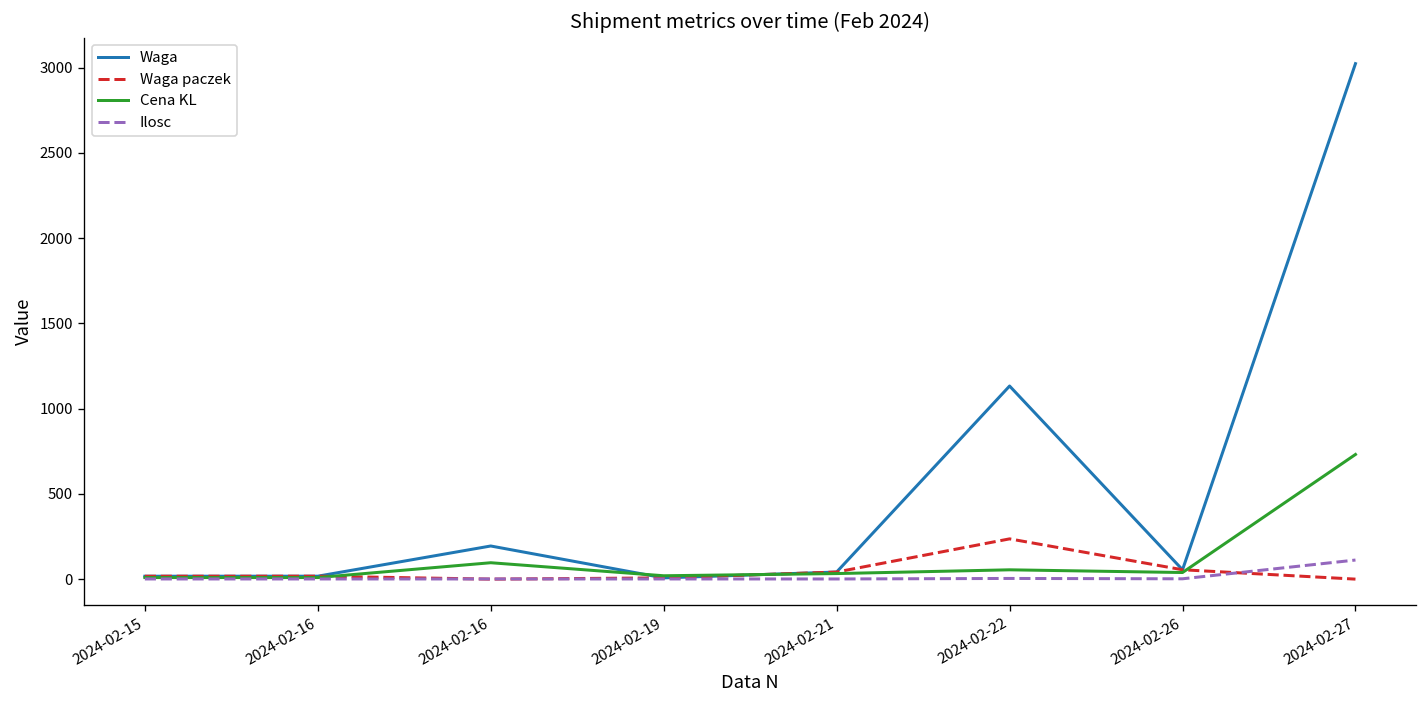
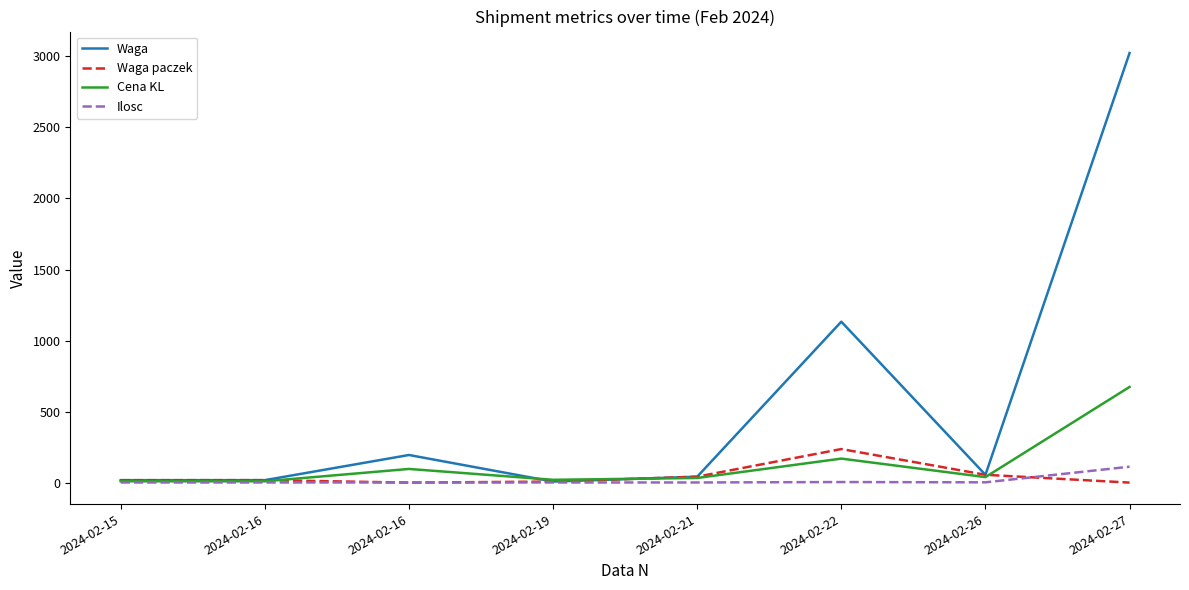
Cena KL, 2024-02-22: 50 -> 170
Cena KL, 2024-02-27: 730 -> 670
